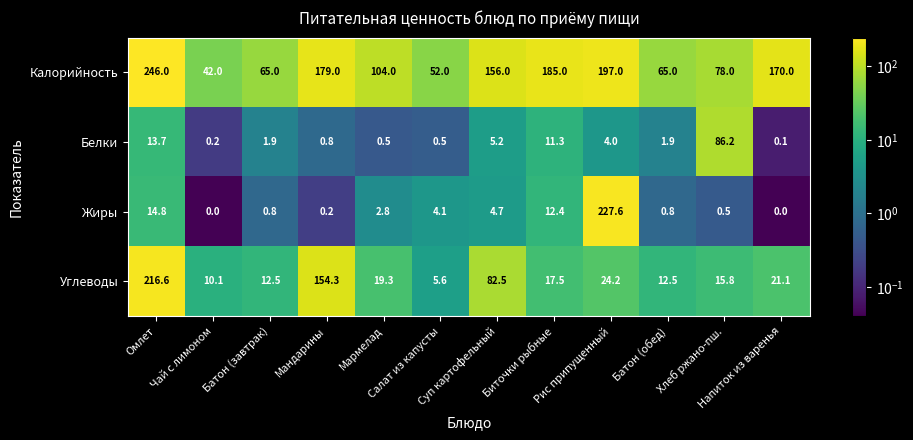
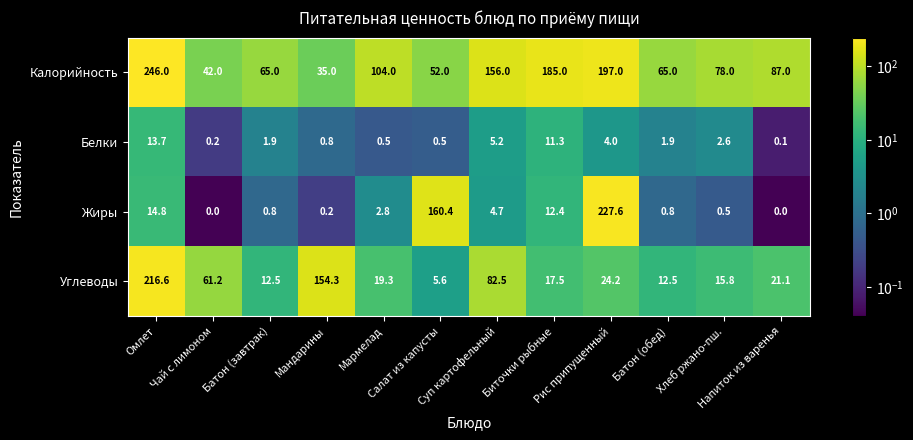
Калорийность, Мандарины: 179.0 -> 35.0
Калорийность, Напиток из варенья: 170.0 -> 87.0
Белки, Хлеб ржано-пш.: 86.2 -> 2.6
Жиры, Салат из капусты: 4.1 -> 160.4
Углеводы, Чай с лимоном: 10.1 -> 61.2
